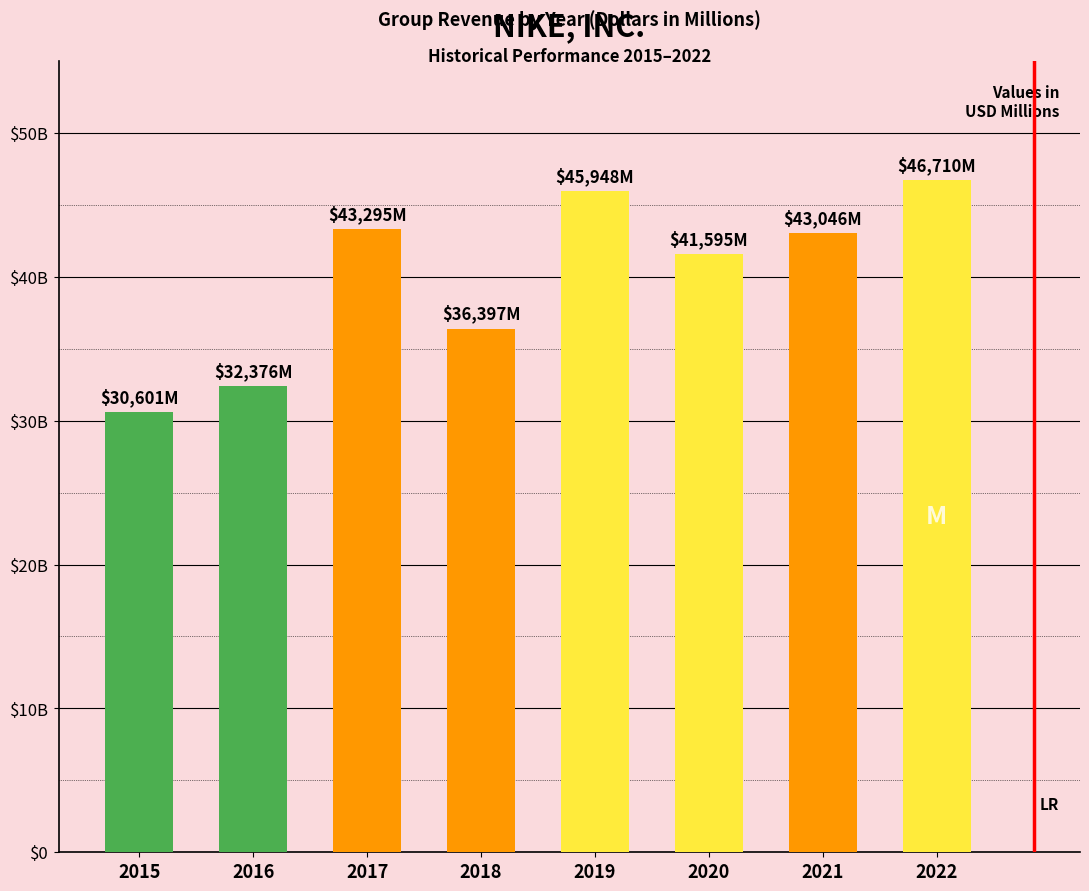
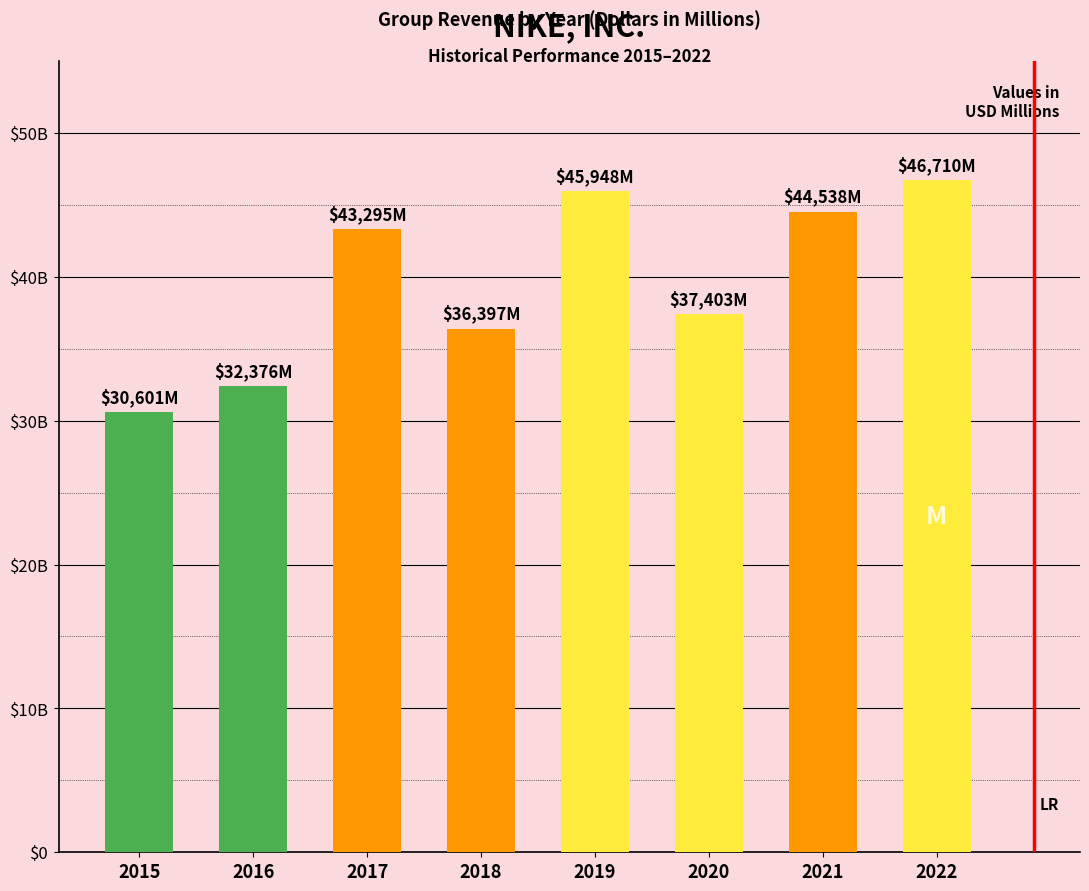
2020: $41,595M -> $37,403M
2021: $43,046M -> $44,538M
